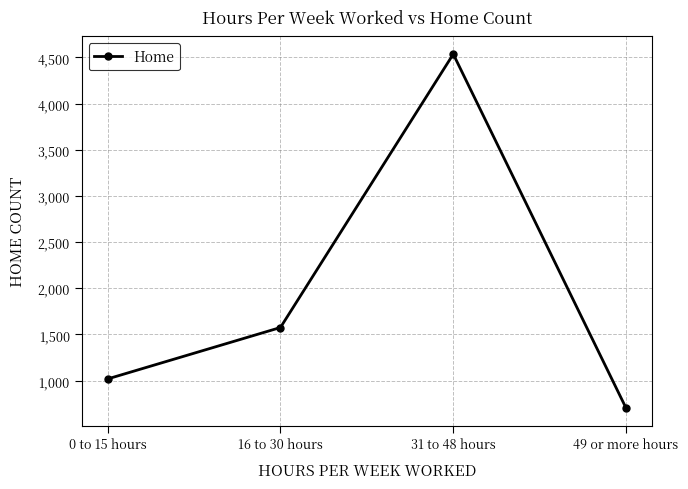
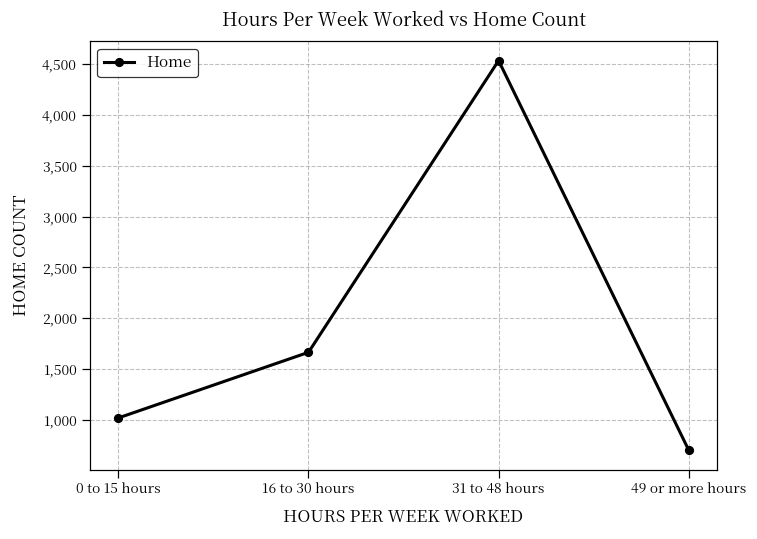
16 to 30 hours: 1,600 -> 1,700
